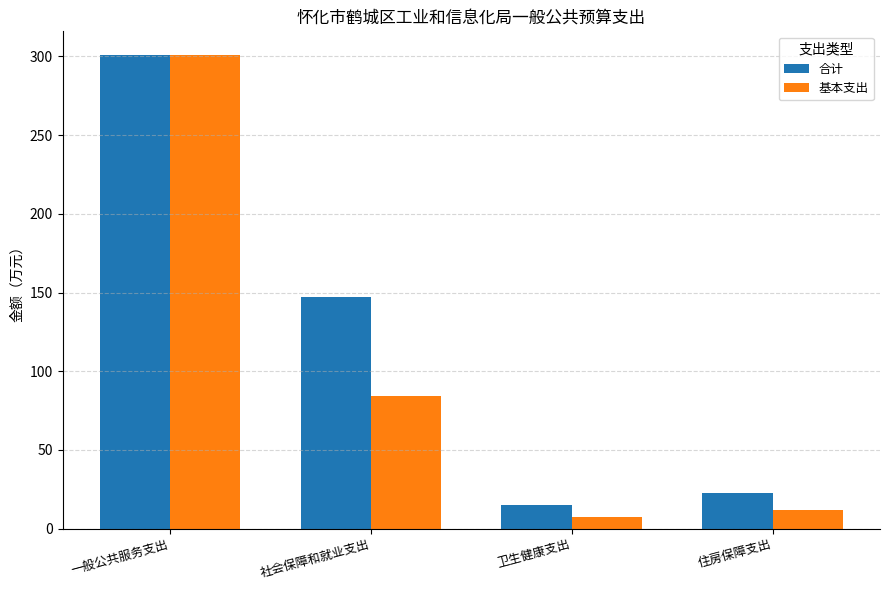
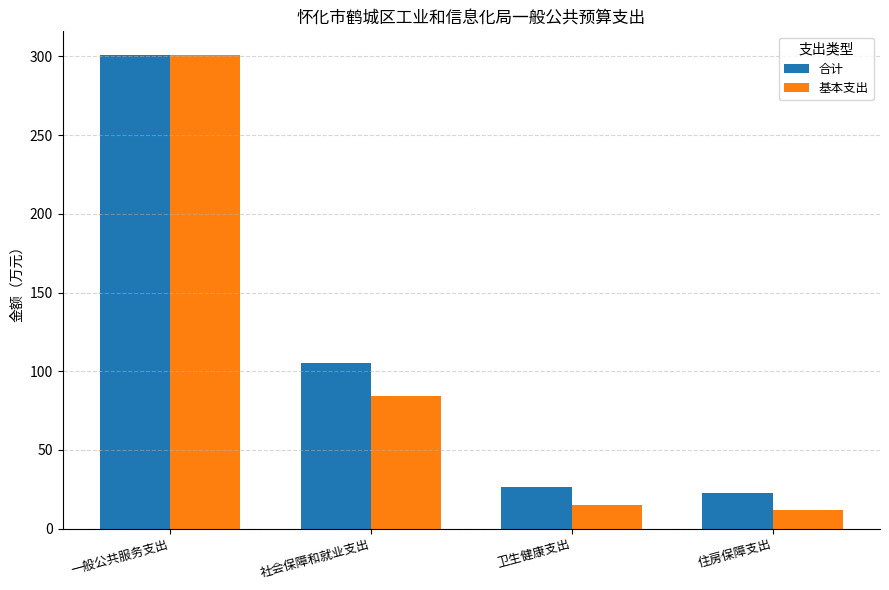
合计, 社会保障和就业支出: 147 -> 105
合计, 卫生健康支出: 15 -> 26
基本支出, 卫生健康支出: 7 -> 15
